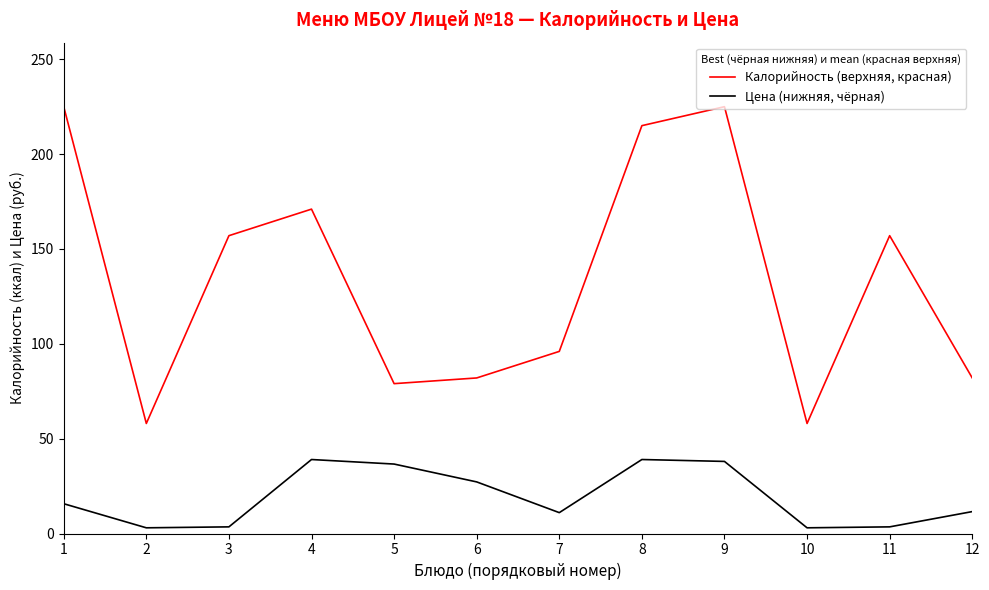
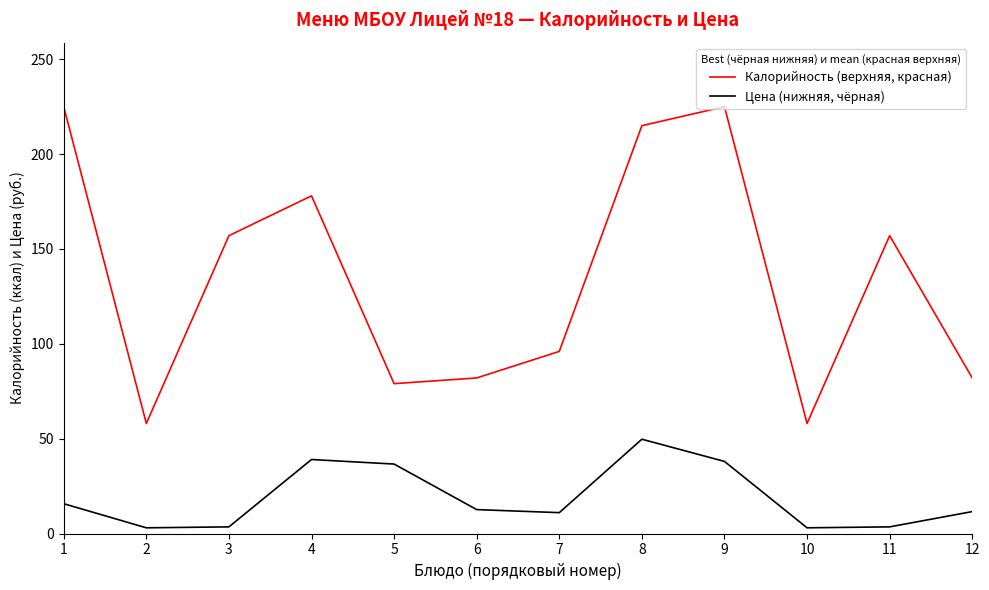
Калорийность (верхняя, красная), 4: 171 -> 178
Цена (нижняя, чёрная), 6: 27 -> 13
Цена (нижняя, чёрная), 8: 39 -> 50
